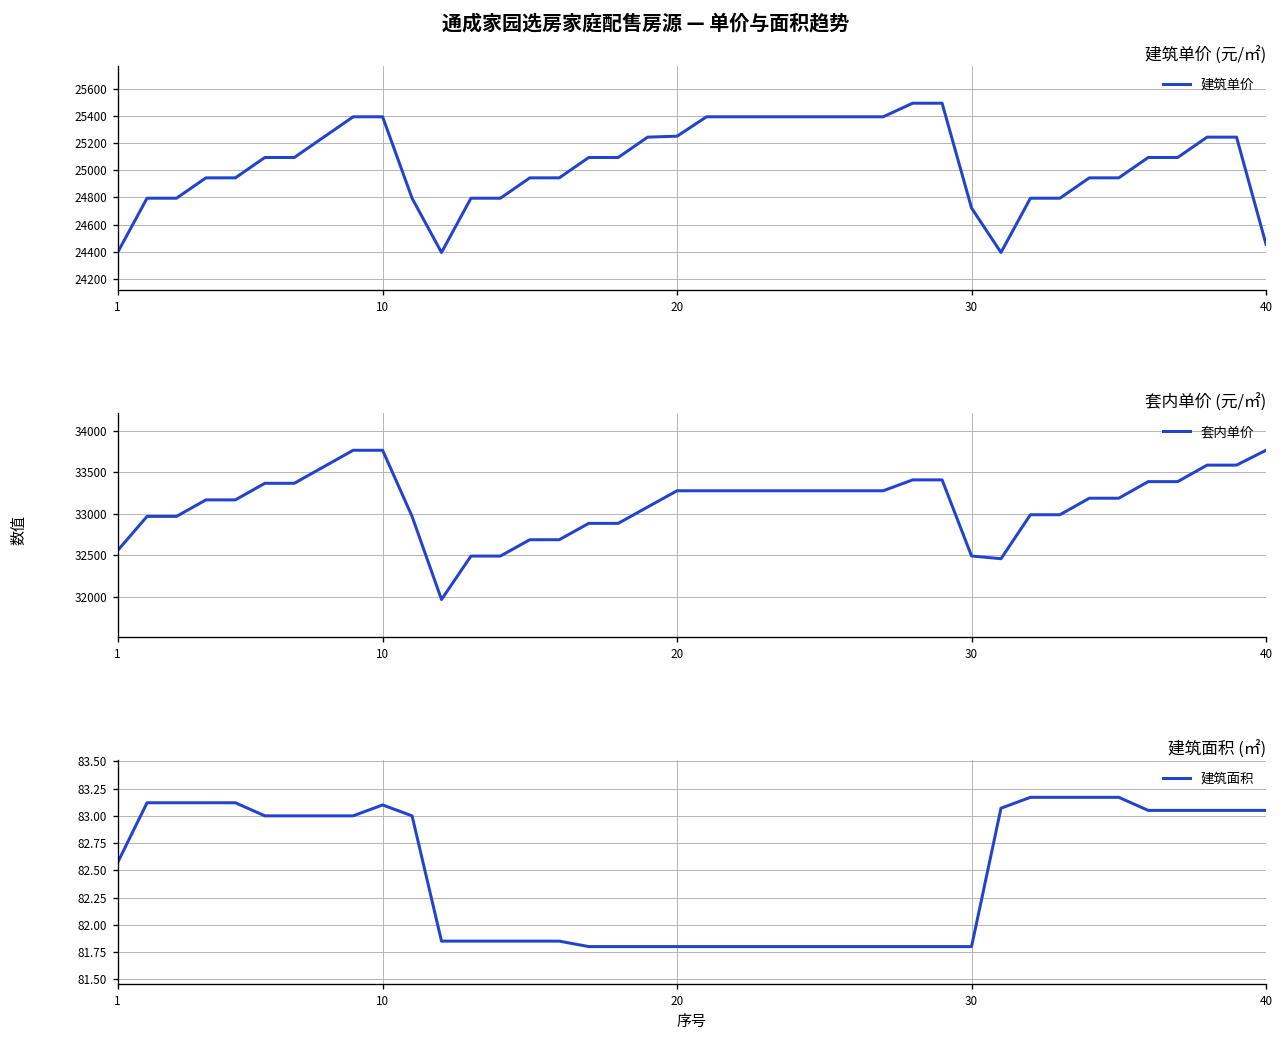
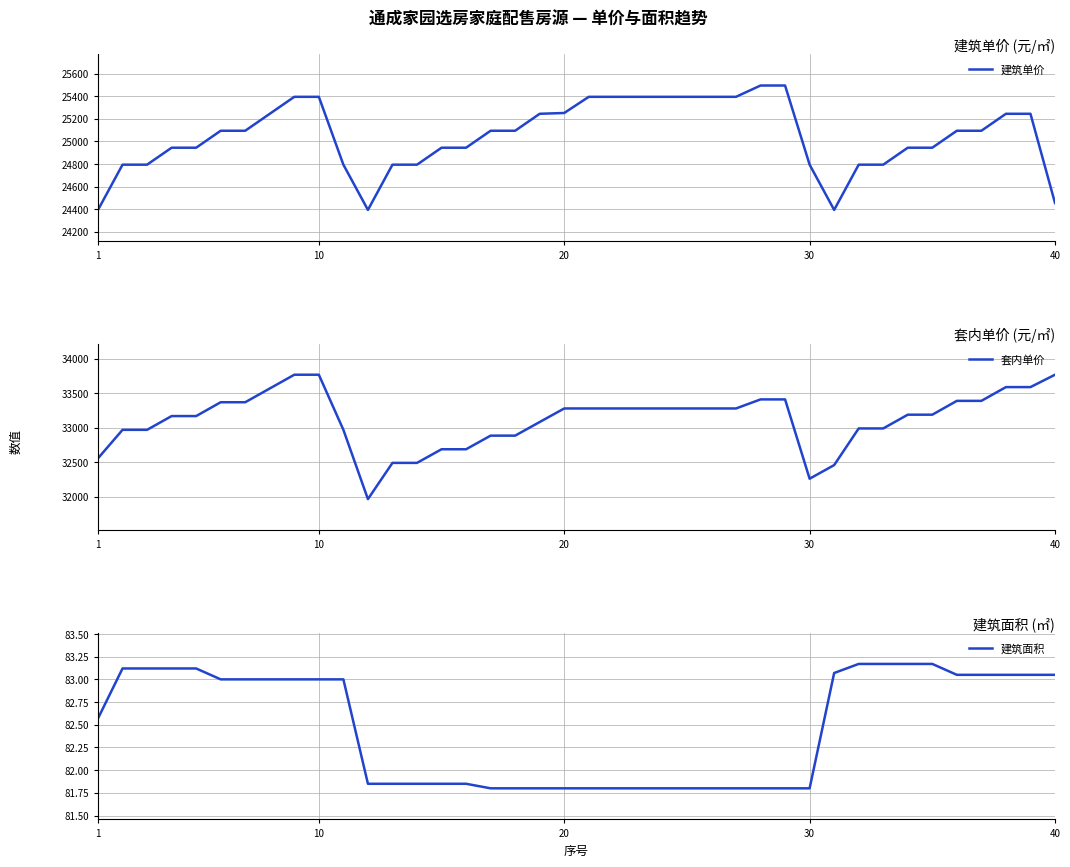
建筑单价 (元/㎡), 30: 24720 -> 24790
套内单价 (元/㎡), 30: 32500 -> 32300
建筑面积 (㎡), 10: 83.1 -> 83.0
